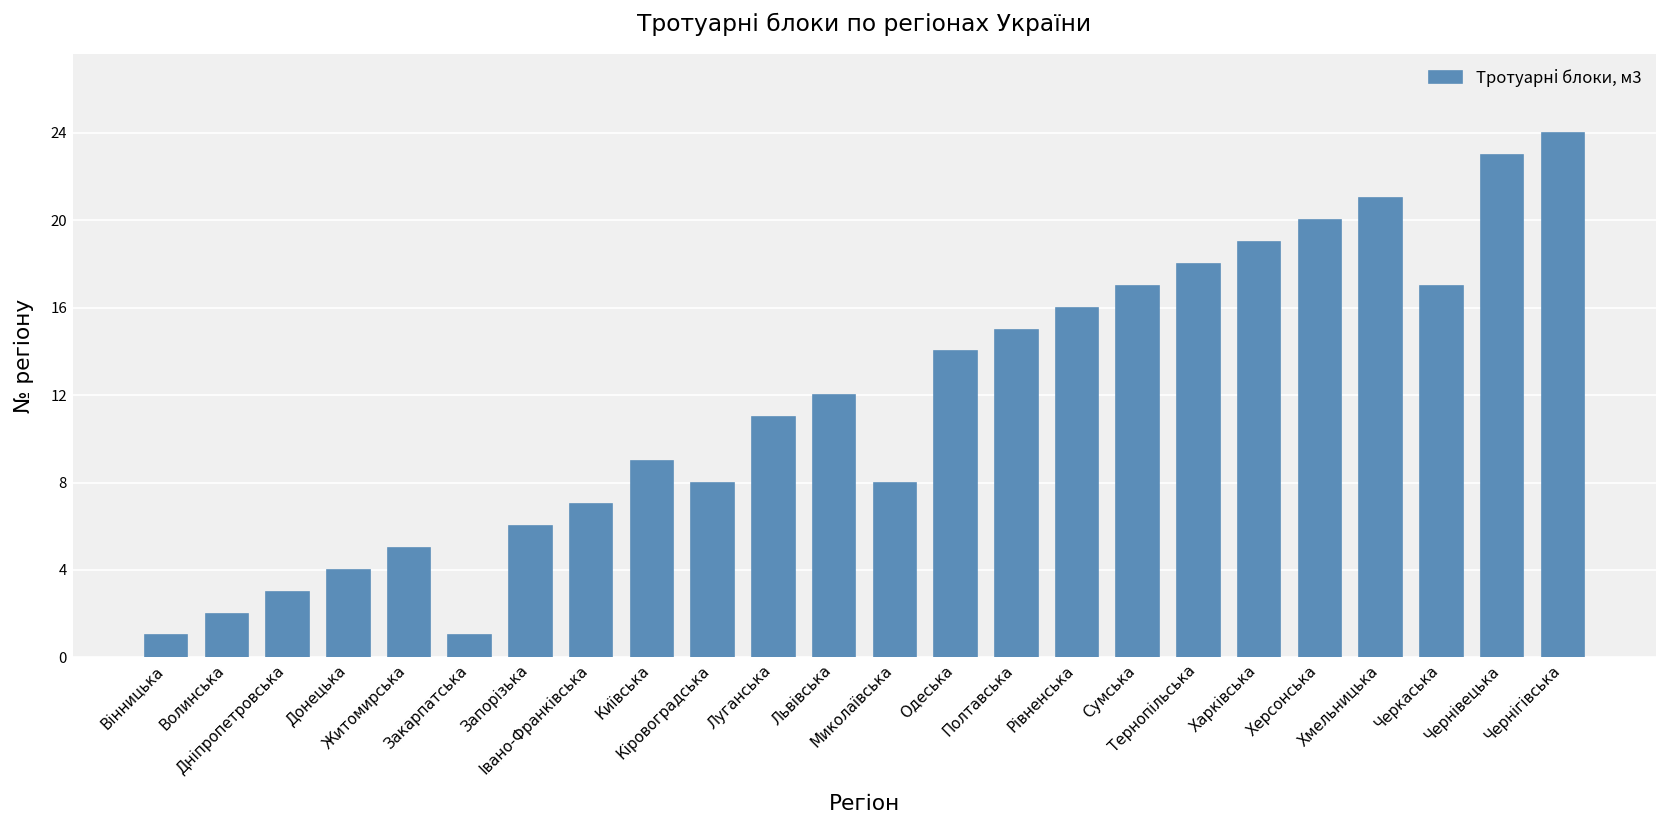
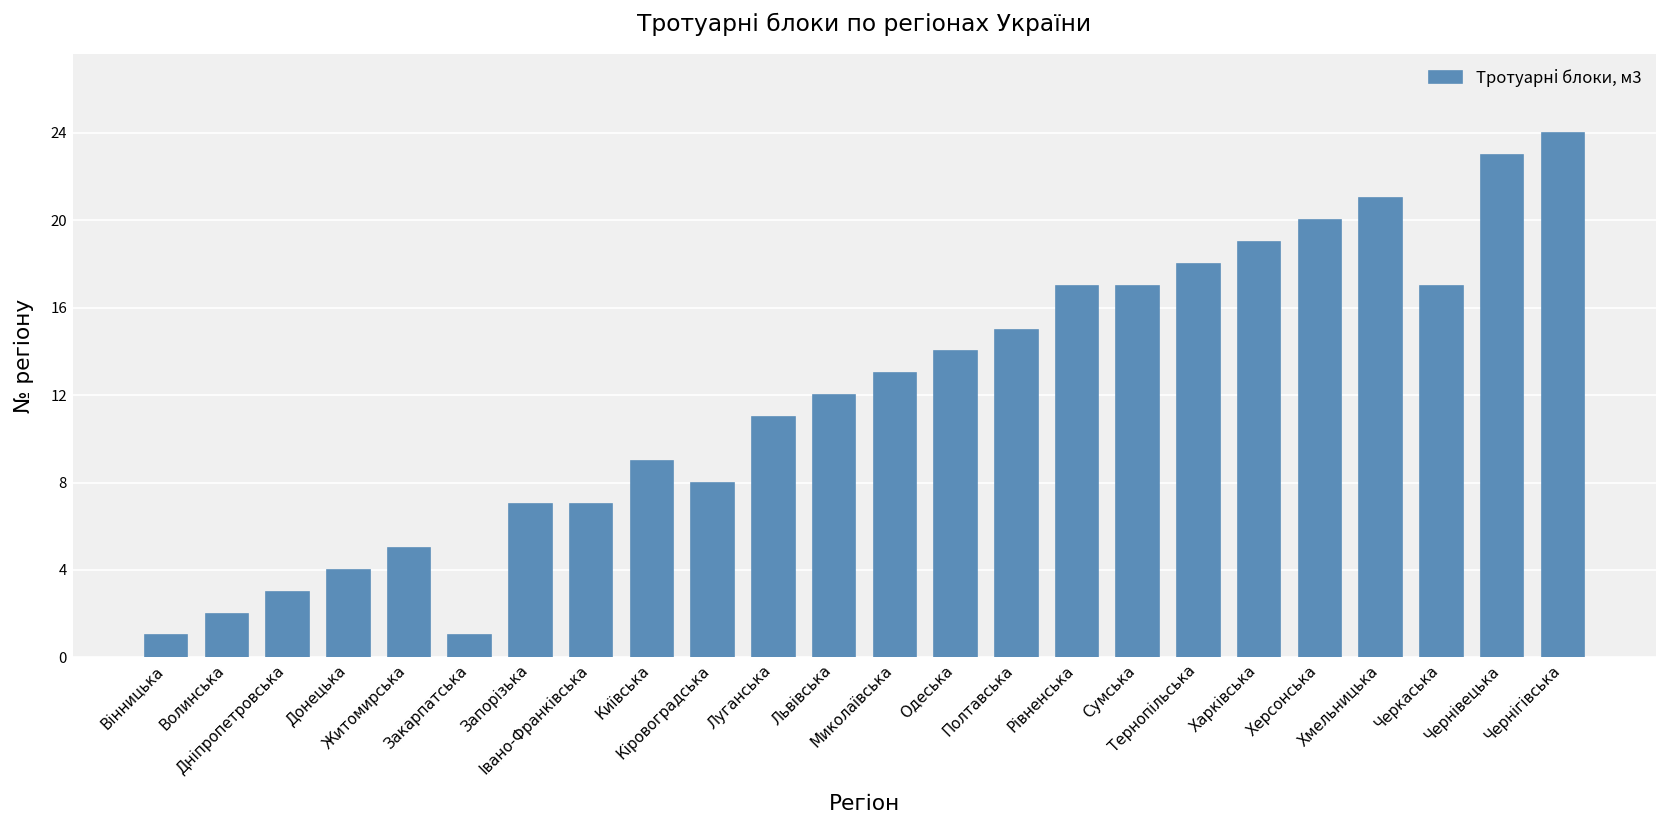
Запорізька: 6 -> 7
Миколаївська: 8 -> 13
Рівненська: 16 -> 17
